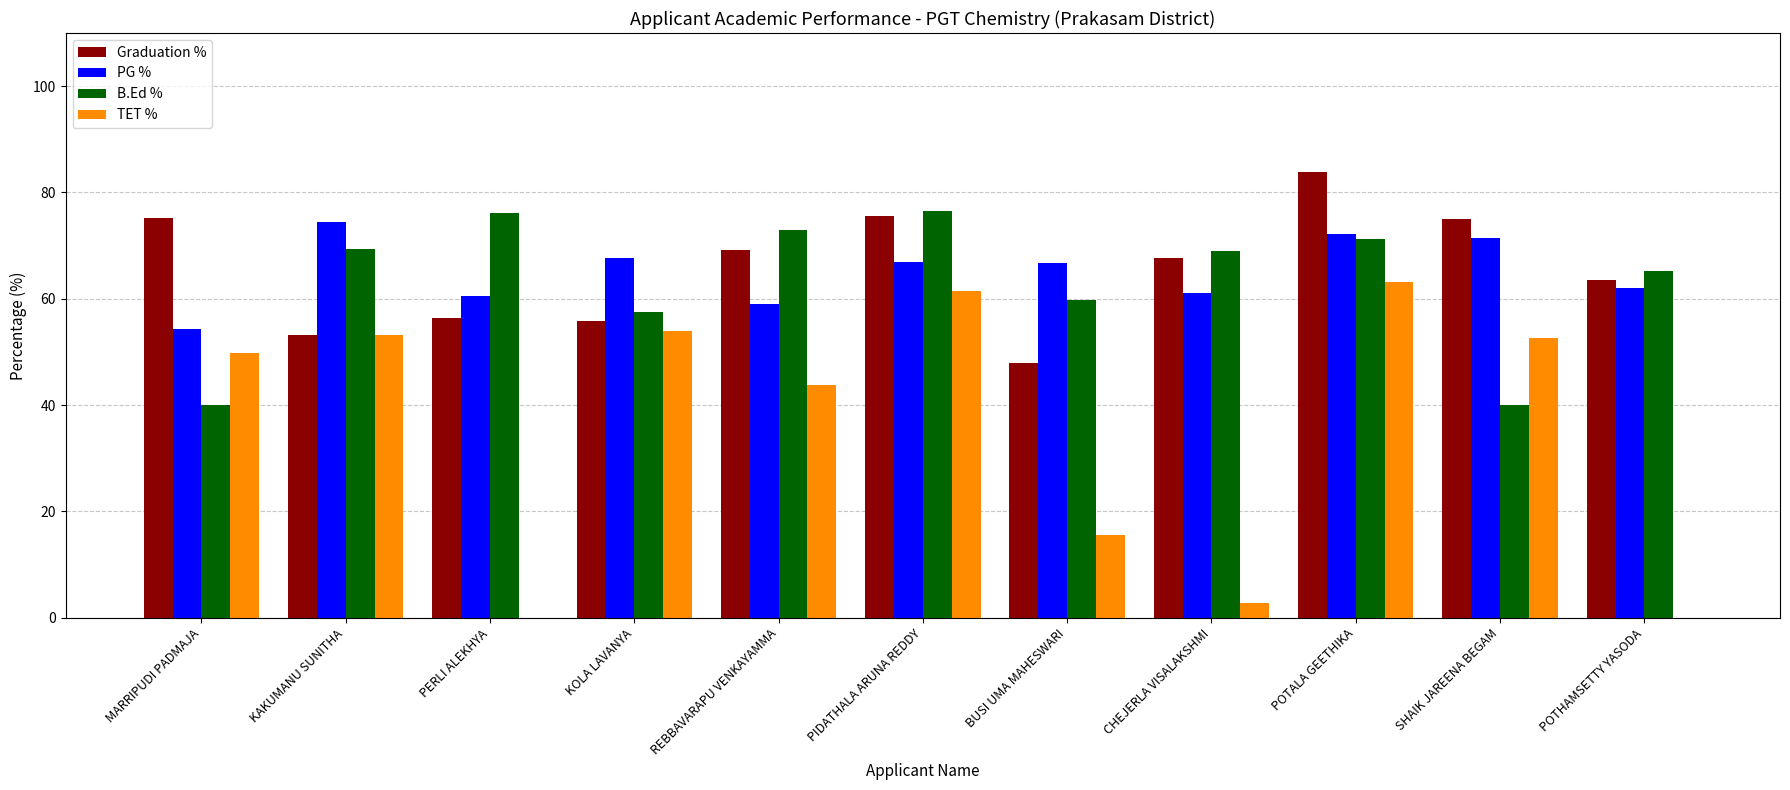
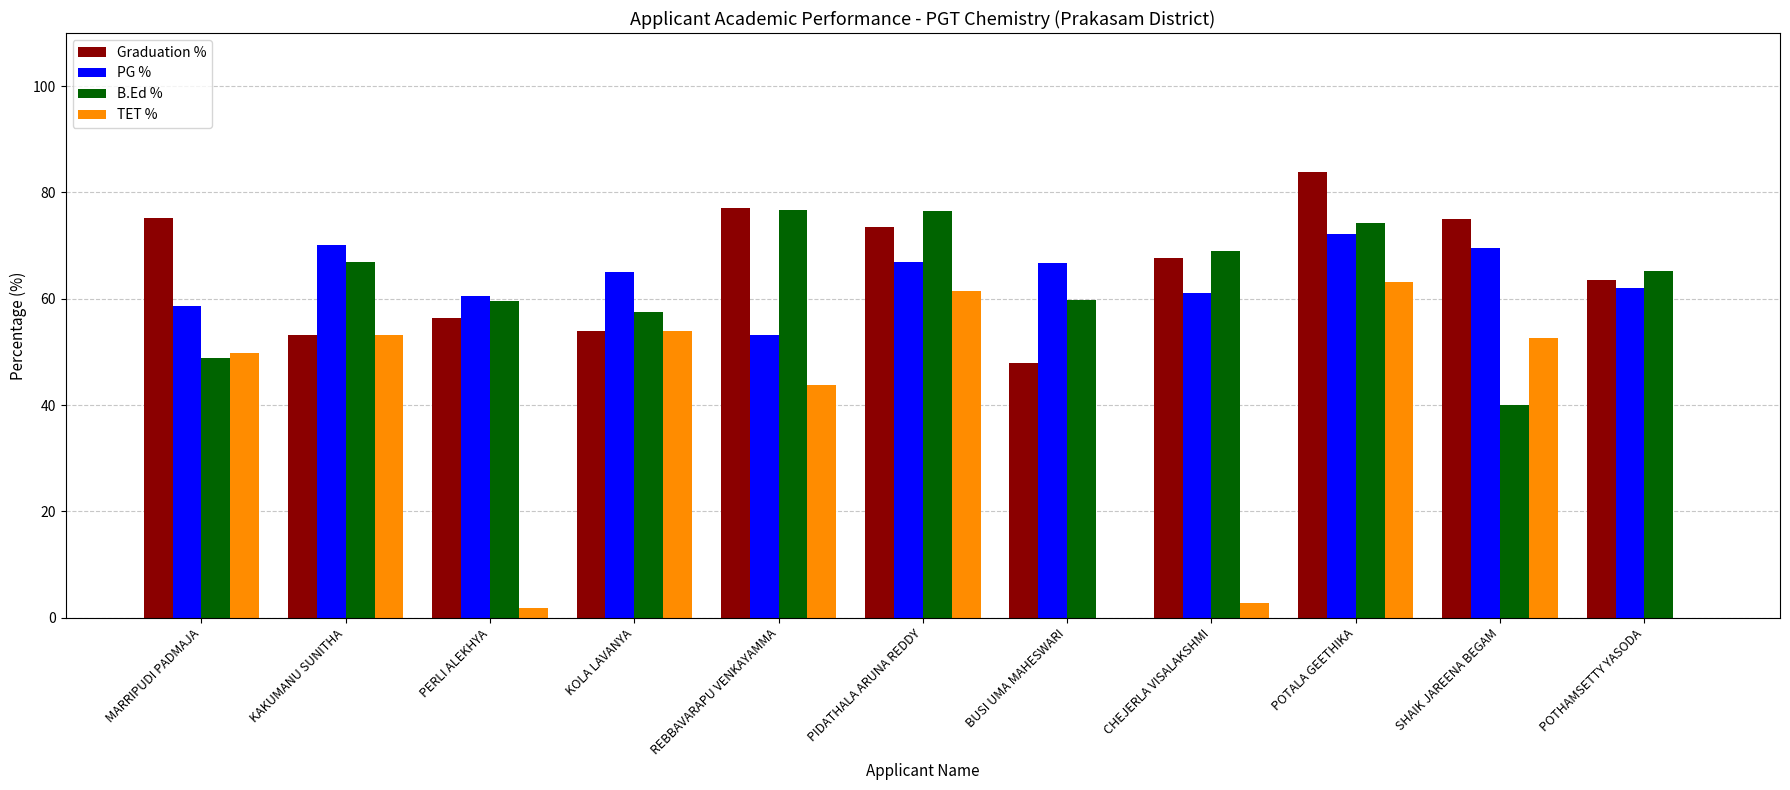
PG %, MARRIPUDI PADMAJA: 54 -> 59
B.Ed %, MARRIPUDI PADMAJA: 40 -> 49
PG %, KAKUMANU SUNITHA: 74 -> 70
B.Ed %, KAKUMANU SUNITHA: 69 -> 67
B.Ed %, PERLI ALEKHYA: 76 -> 60
TET %, PERLI ALEKHYA: 0 -> 2
Graduation %, KOLA LAVANYA: 56 -> 54
PG %, KOLA LAVANYA: 68 -> 65
Graduation %, REBBAVARAPU VENKAYAMMA: 69 -> 77
PG %, REBBAVARAPU VENKAYAMMA: 59 -> 53
B.Ed %, REBBAVARAPU VENKAYAMMA: 73 -> 77
Graduation %, PIDATHALA ARUNA REDDY: 76 -> 74
TET %, BUSI UMA MAHESWARI: 16 -> 0
B.Ed %, POTALA GEETHIKA: 71 -> 74
PG %, SHAIK JAREENA BEGAM: 72 -> 70
